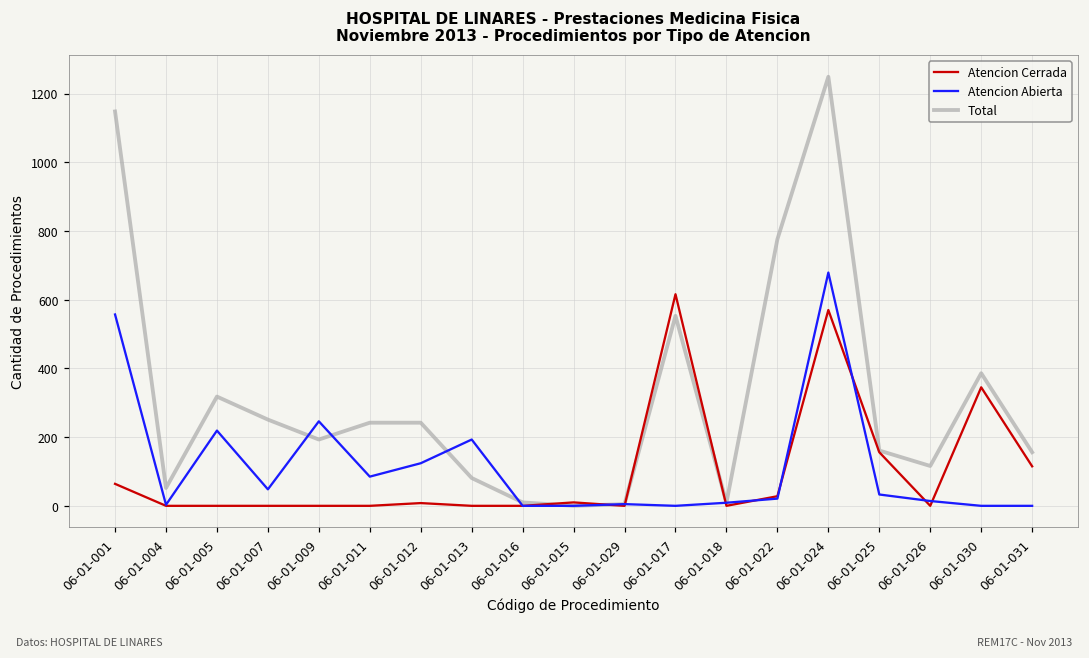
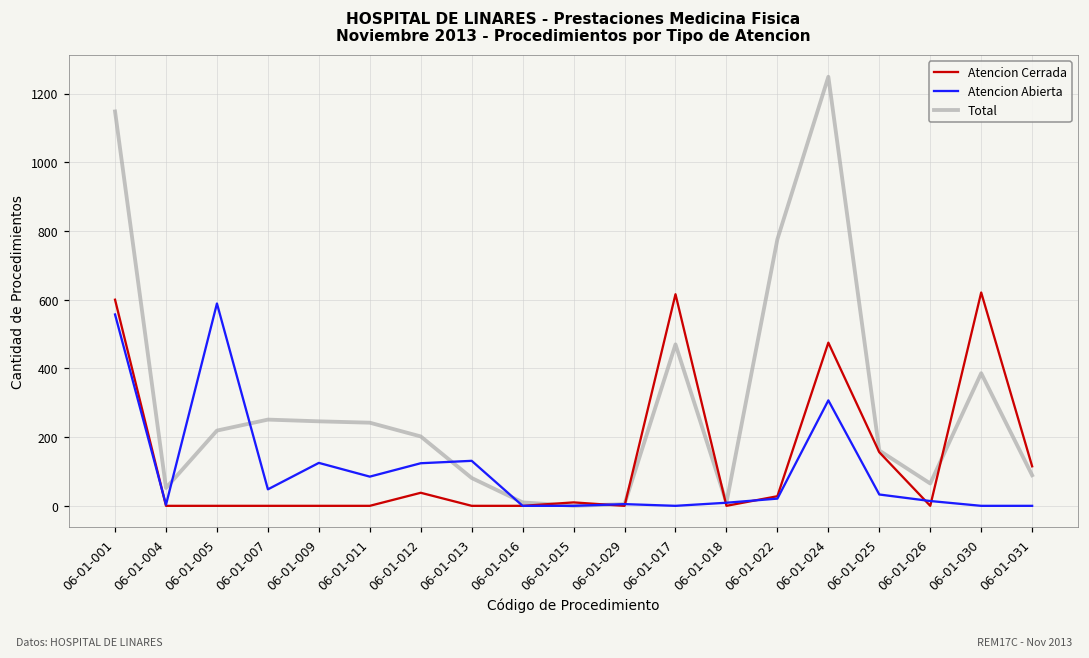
Atencion Cerrada, 06-01-001: 60 -> 600
Atencion Abierta, 06-01-005: 220 -> 590
Total, 06-01-005: 320 -> 220
Atencion Abierta, 06-01-009: 250 -> 130
Total, 06-01-009: 190 -> 250
Atencion Cerrada, 06-01-012: 10 -> 40
Total, 06-01-012: 240 -> 200
Atencion Abierta, 06-01-013: 190 -> 130
Total, 06-01-017: 550 -> 470
Atencion Cerrada, 06-01-024: 570 -> 480
Atencion Abierta, 06-01-024: 680 -> 310
Total, 06-01-026: 120 -> 70
Atencion Cerrada, 06-01-030: 350 -> 620
Total, 06-01-031: 160 -> 90
